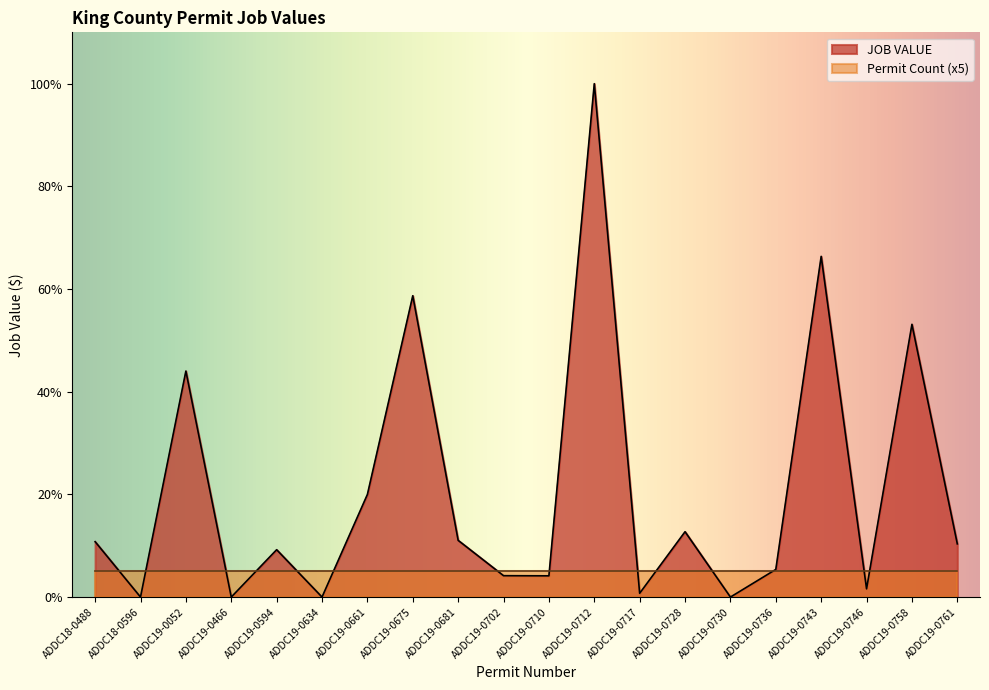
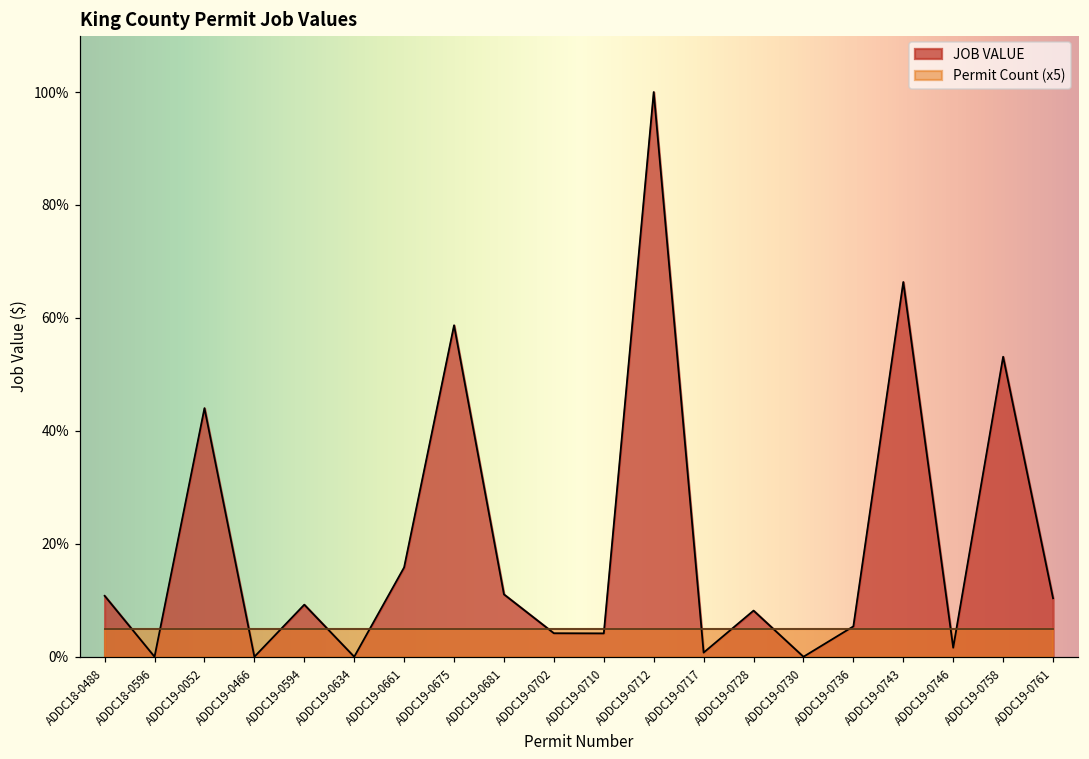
JOB VALUE, ADDC19-0661: 20% -> 16%
JOB VALUE, ADDC19-0728: 13% -> 8%
